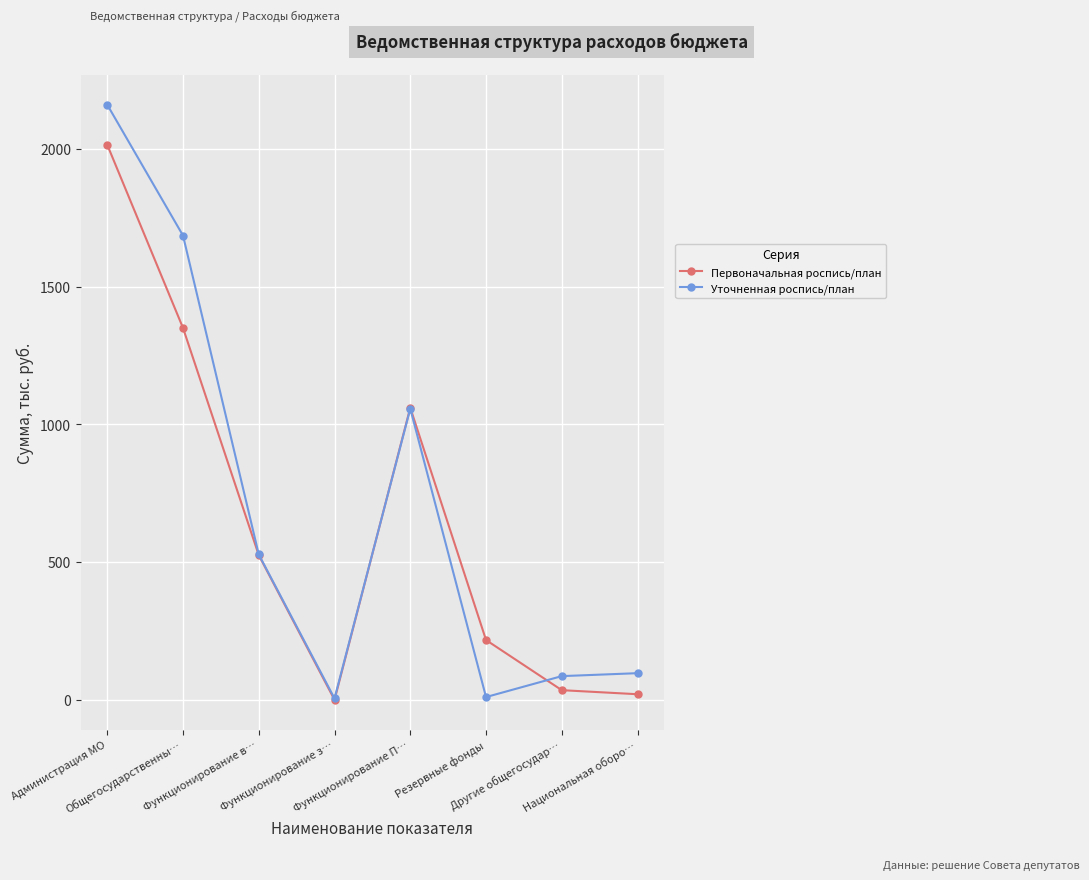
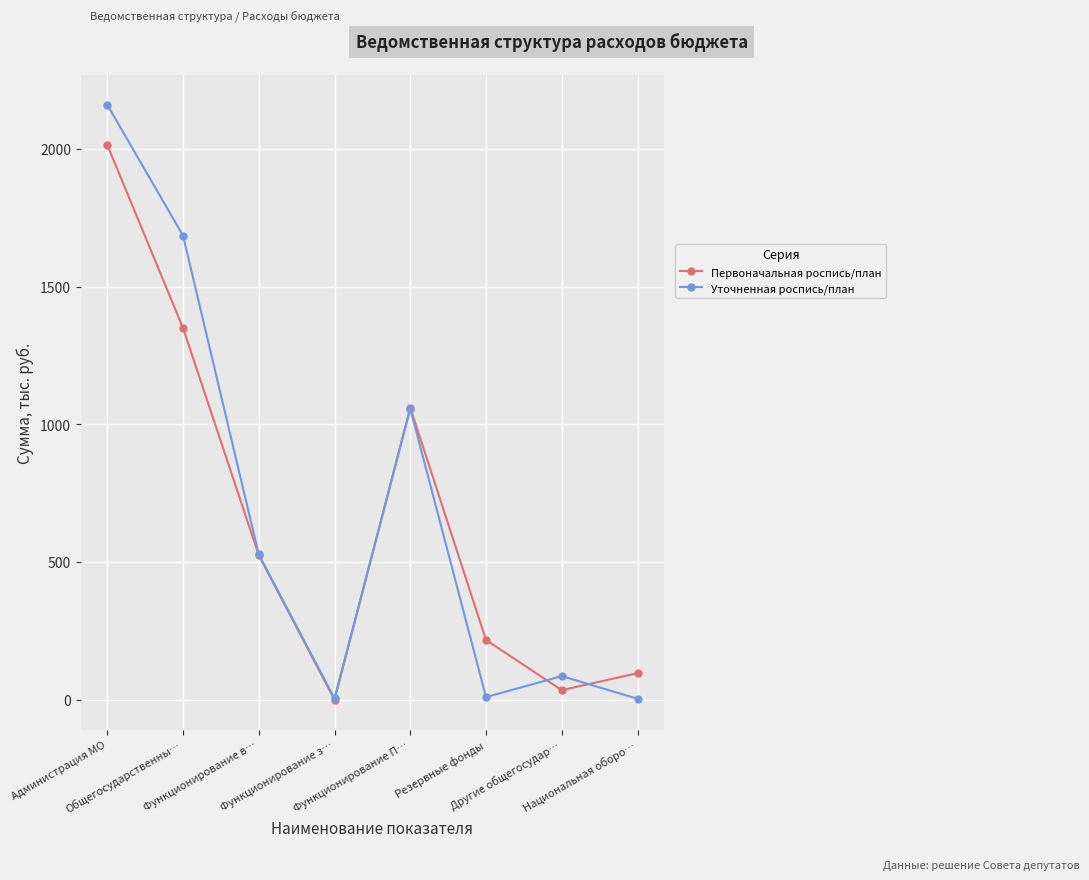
Первоначальная роспись/план, Национальная оборо…: 20 -> 100
Уточненная роспись/план, Национальная оборо…: 100 -> 0
